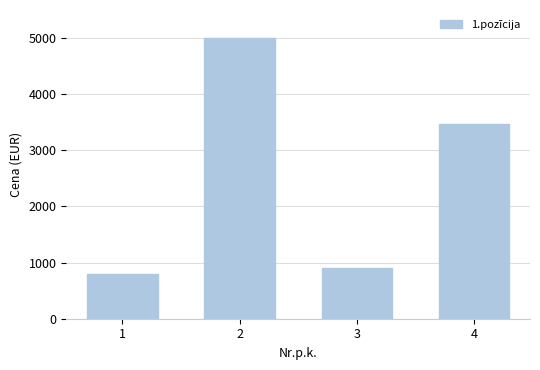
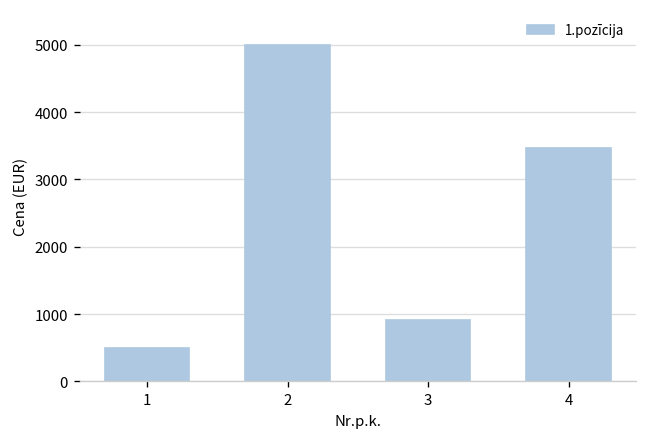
1: 800 -> 500
